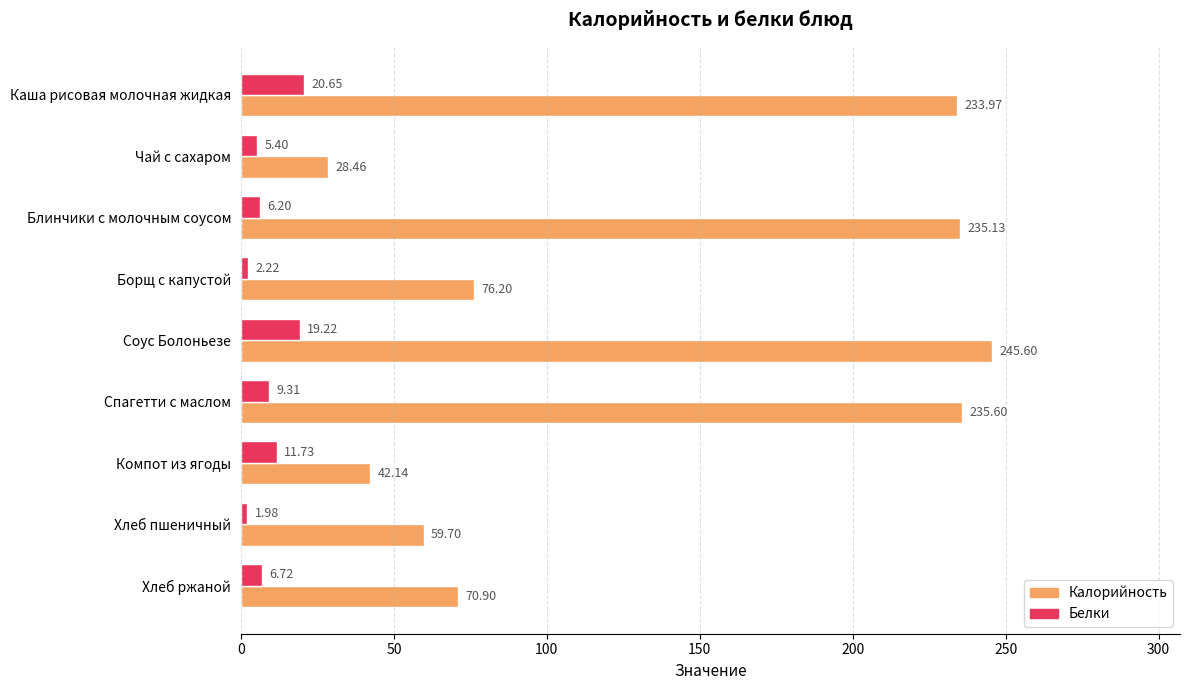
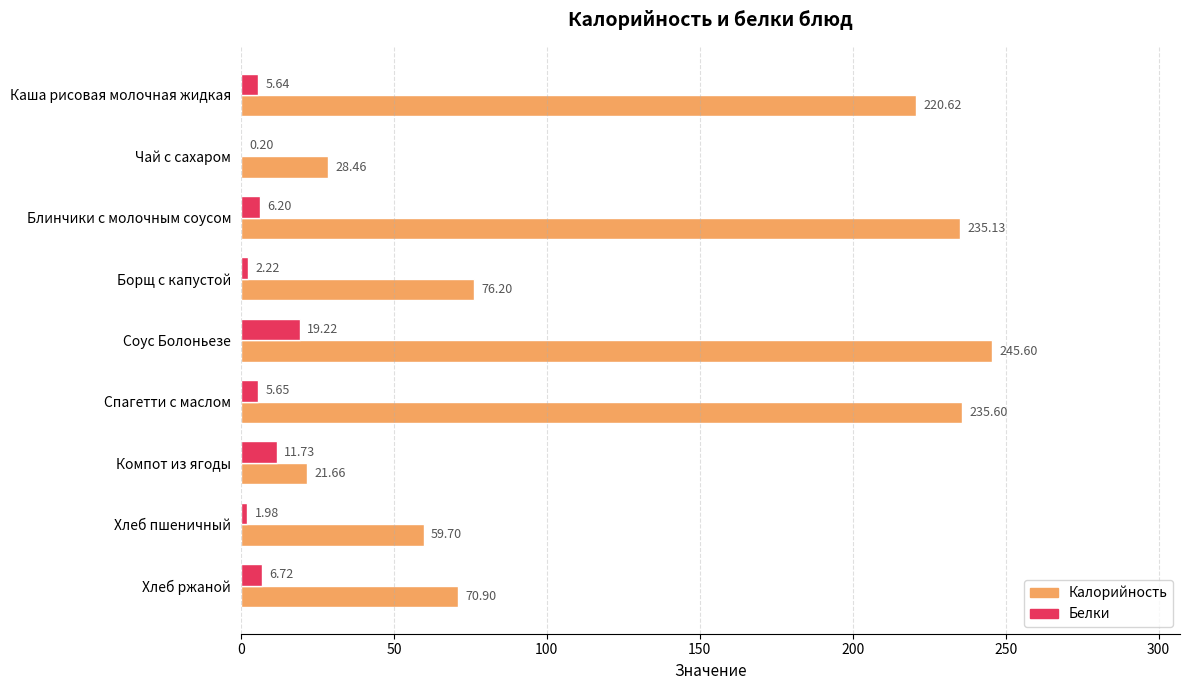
Белки, Каша рисовая молочная жидкая: 20.65 -> 5.64
Калорийность, Каша рисовая молочная жидкая: 233.97 -> 220.62
Белки, Чай с сахаром: 5.40 -> 0.20
Белки, Спагетти с маслом: 9.31 -> 5.65
Калорийность, Компот из ягоды: 42.14 -> 21.66
